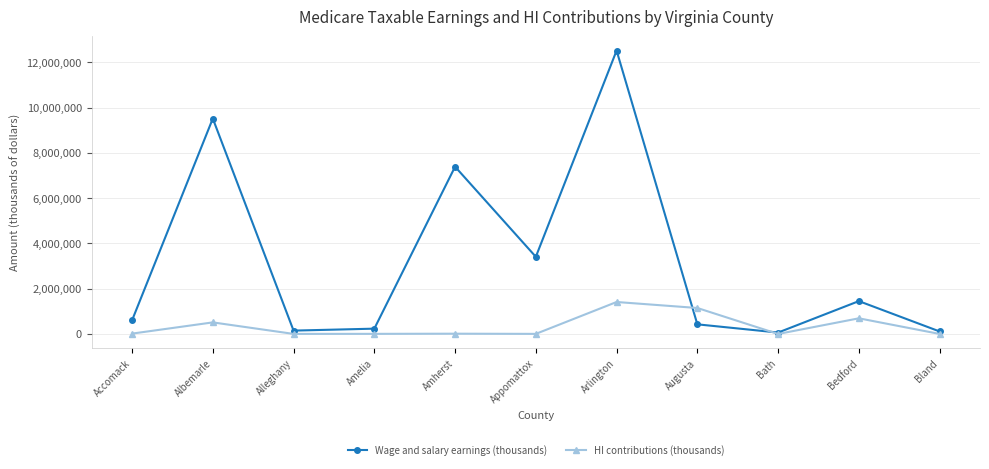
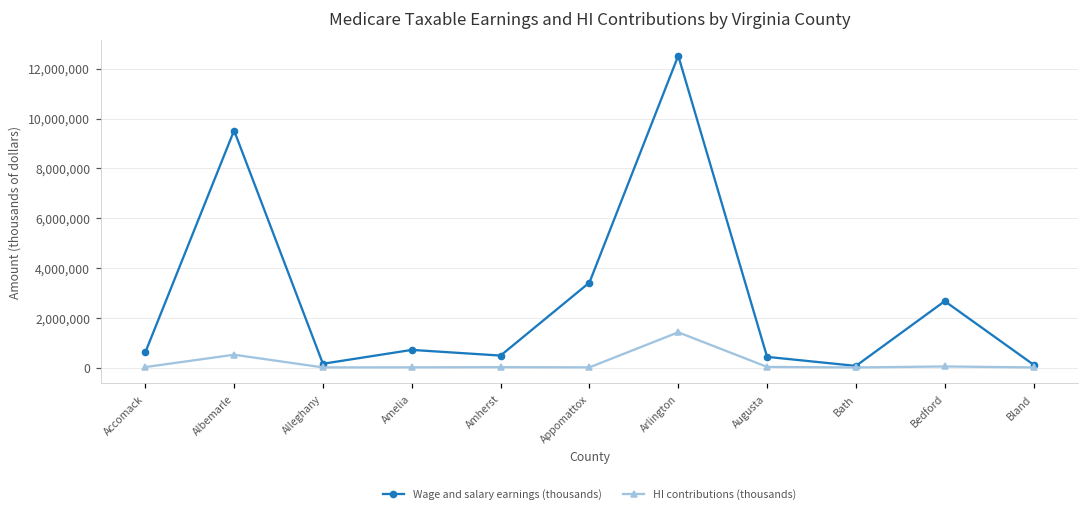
Wage and salary earnings (thousands), Amelia: 200,000 -> 700,000
Wage and salary earnings (thousands), Amherst: 7,400,000 -> 500,000
HI contributions (thousands), Augusta: 1,100,000 -> 0
Wage and salary earnings (thousands), Bedford: 1,500,000 -> 2,700,000
HI contributions (thousands), Bedford: 700,000 -> 0
